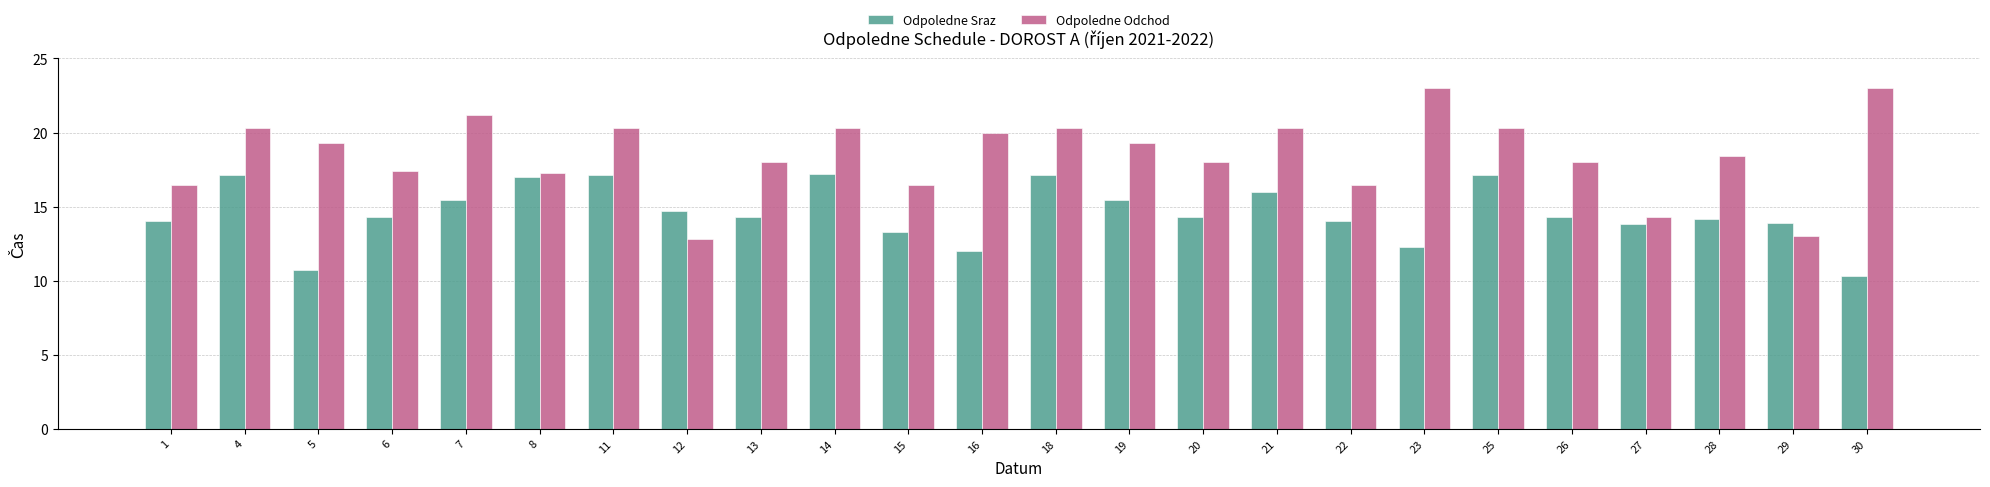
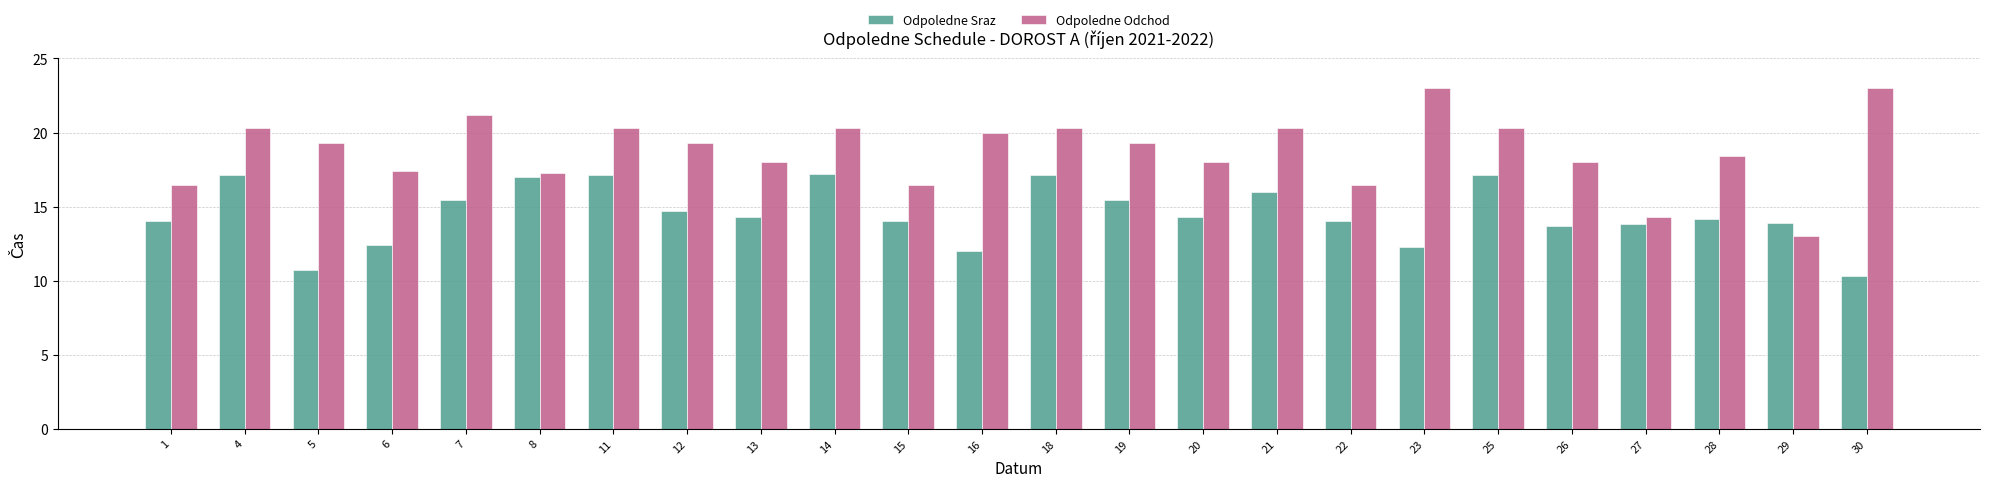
Odpoledne Sraz, 6: 14.3 -> 12.4
Odpoledne Odchod, 12: 12.8 -> 19.3
Odpoledne Sraz, 15: 13.3 -> 14.0
Odpoledne Sraz, 26: 14.3 -> 13.7
